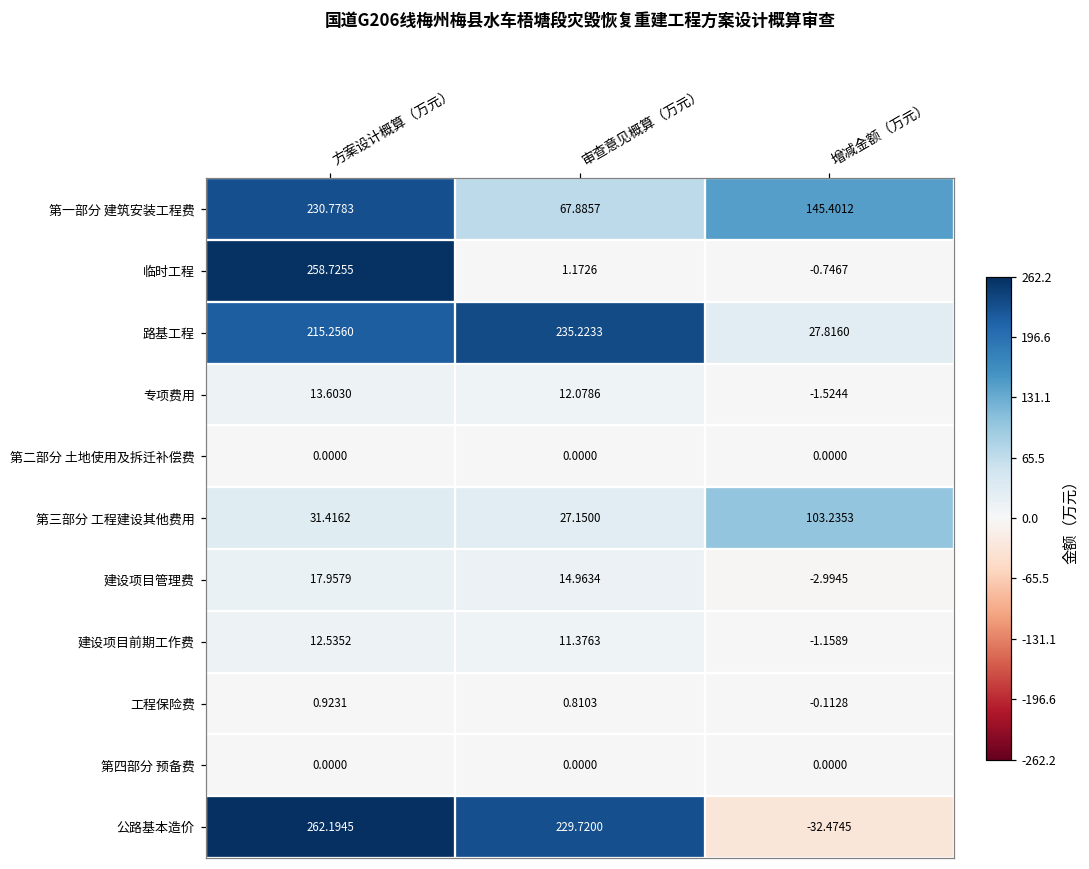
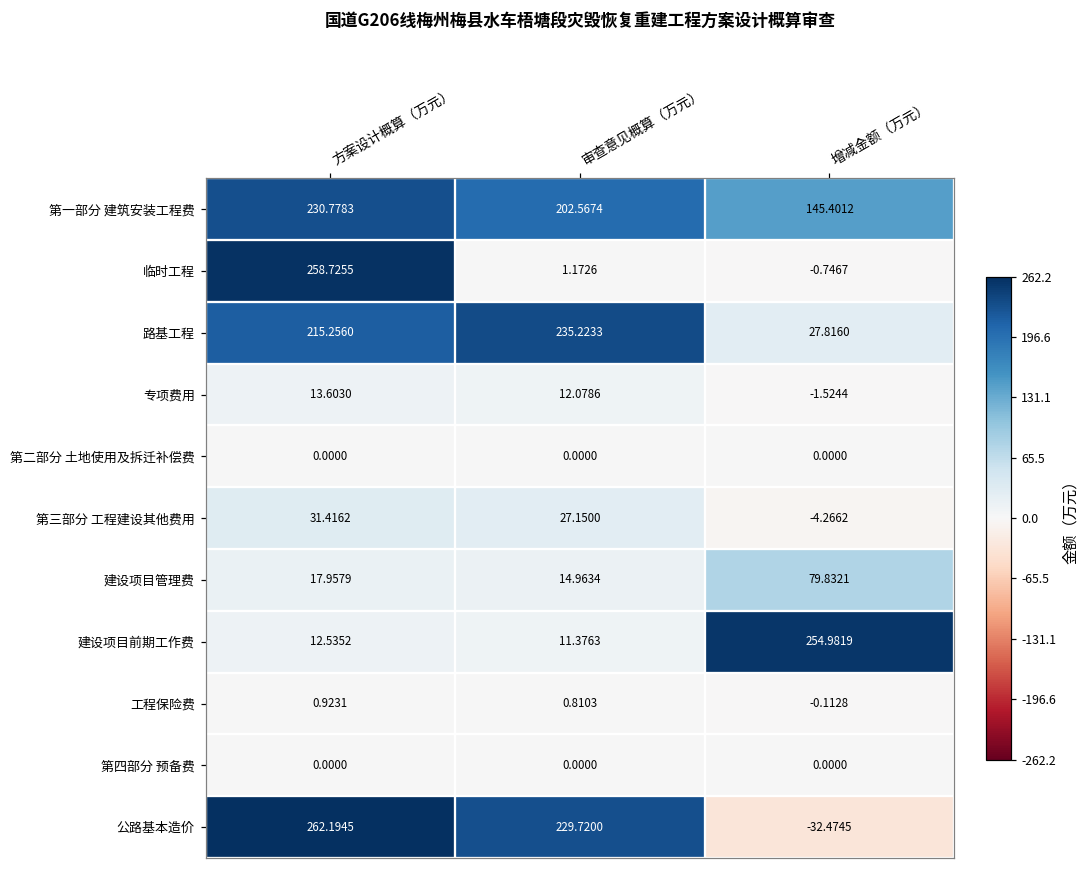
第一部分 建筑安装工程费, 审查意见概算（万元）: 67.8857 -> 202.5674
第三部分 工程建设其他费用, 增减金额（万元）: 103.2353 -> -4.2662
建设项目管理费, 增减金额（万元）: -2.9945 -> 79.8321
建设项目前期工作费, 增减金额（万元）: -1.1589 -> 254.9819
